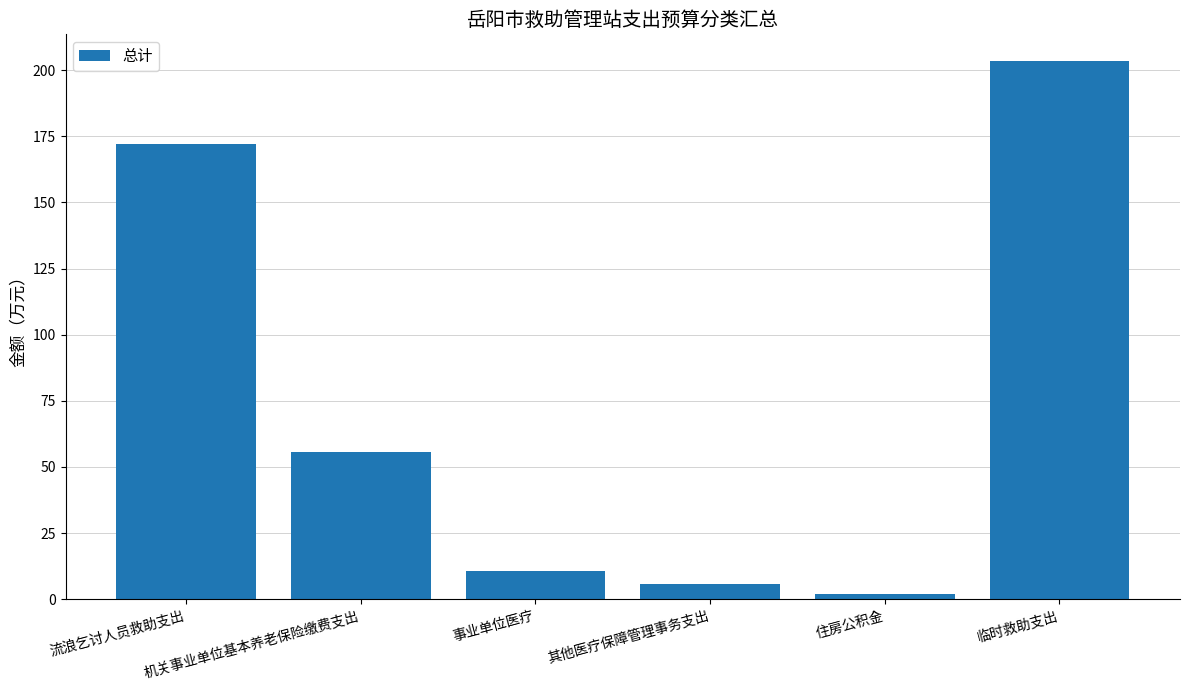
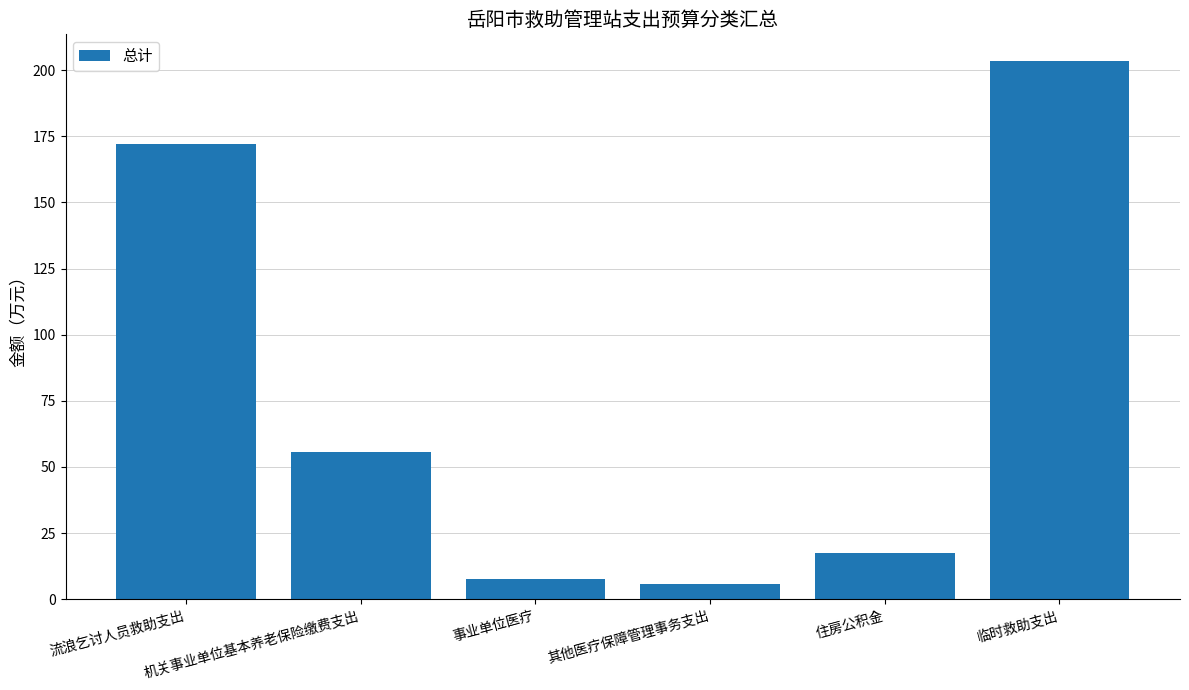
事业单位医疗: 11 -> 8
住房公积金: 2 -> 17
